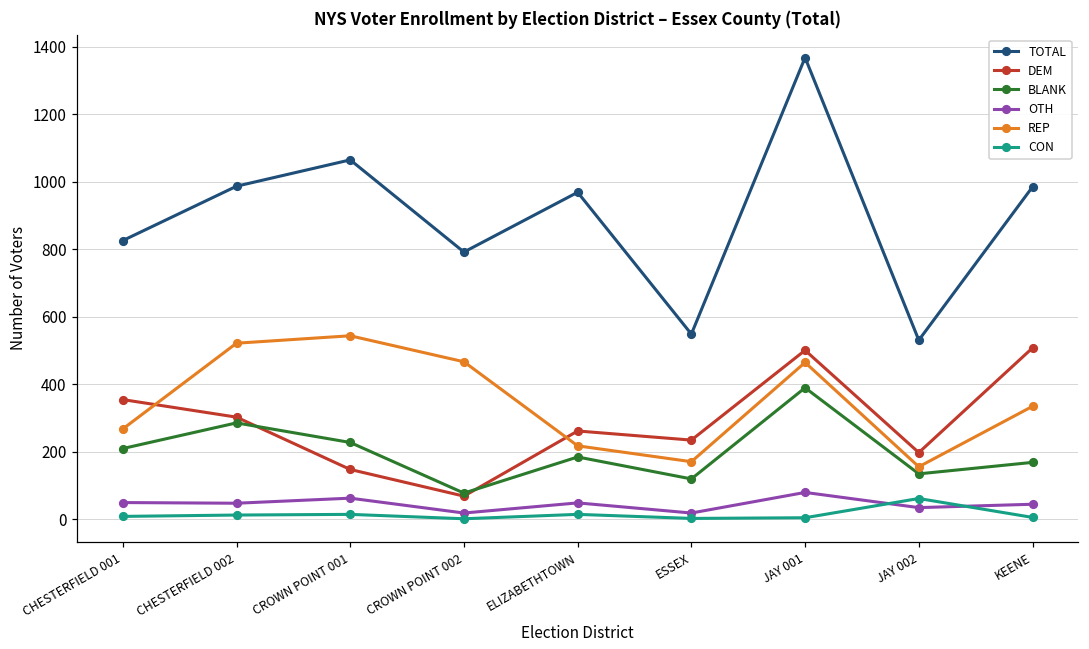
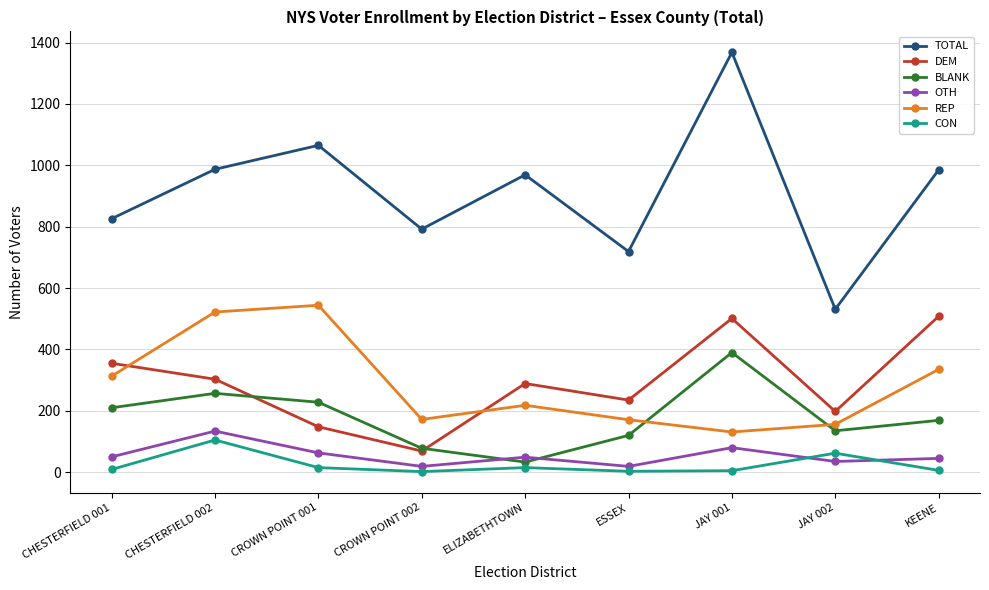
REP, CHESTERFIELD 001: 270 -> 310
BLANK, CHESTERFIELD 002: 290 -> 260
OTH, CHESTERFIELD 002: 50 -> 130
CON, CHESTERFIELD 002: 10 -> 110
REP, CROWN POINT 002: 470 -> 170
DEM, ELIZABETHTOWN: 260 -> 290
BLANK, ELIZABETHTOWN: 190 -> 30
TOTAL, ESSEX: 550 -> 720
REP, JAY 001: 470 -> 130
